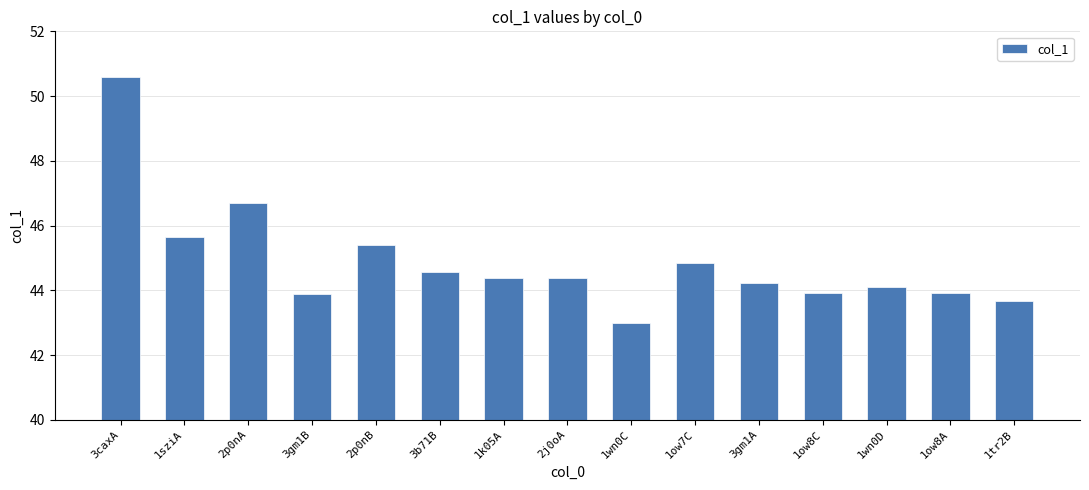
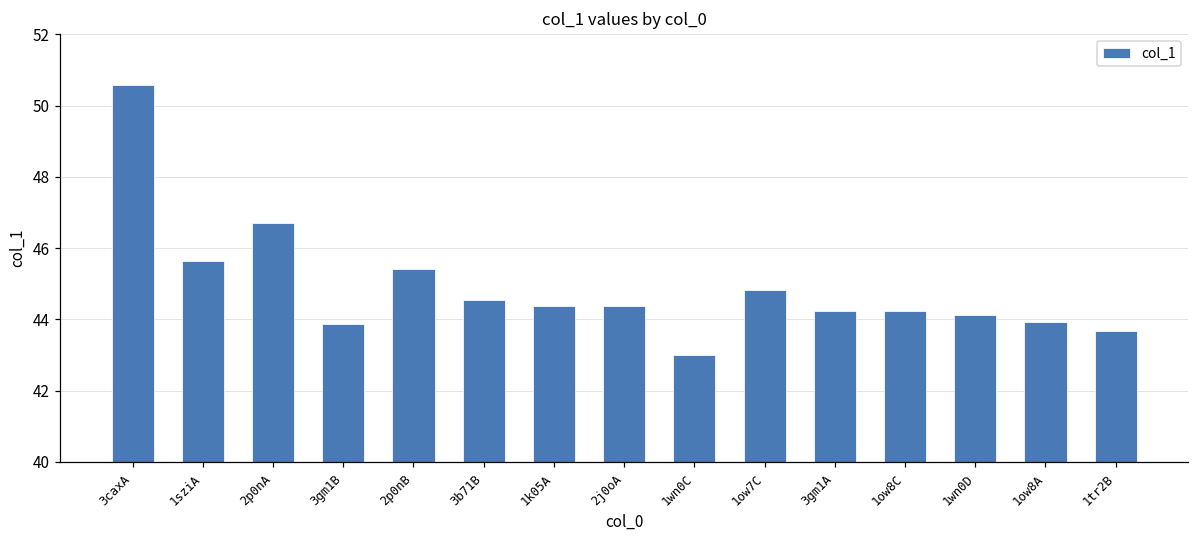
1ow8C: 43.9 -> 44.2
